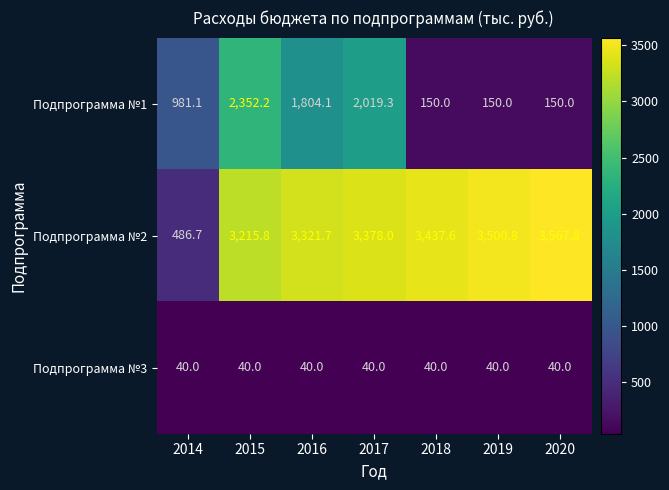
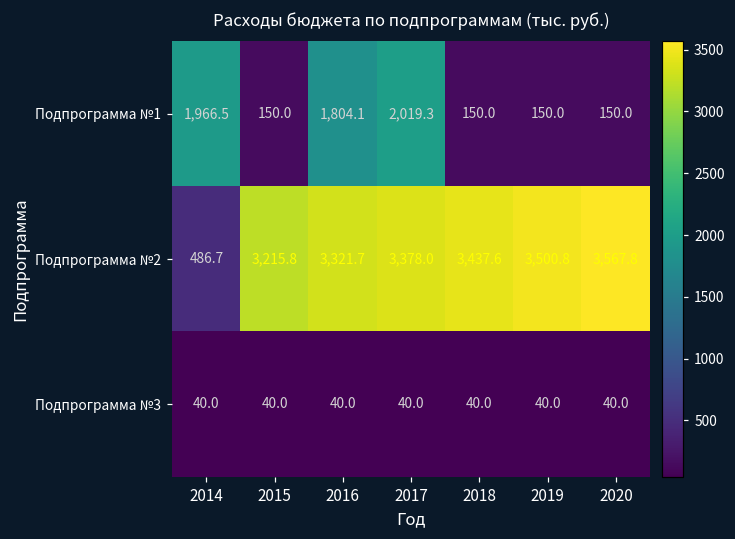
Подпрограмма №1, 2014: 981.1 -> 1,966.5
Подпрограмма №1, 2015: 2,352.2 -> 150.0
